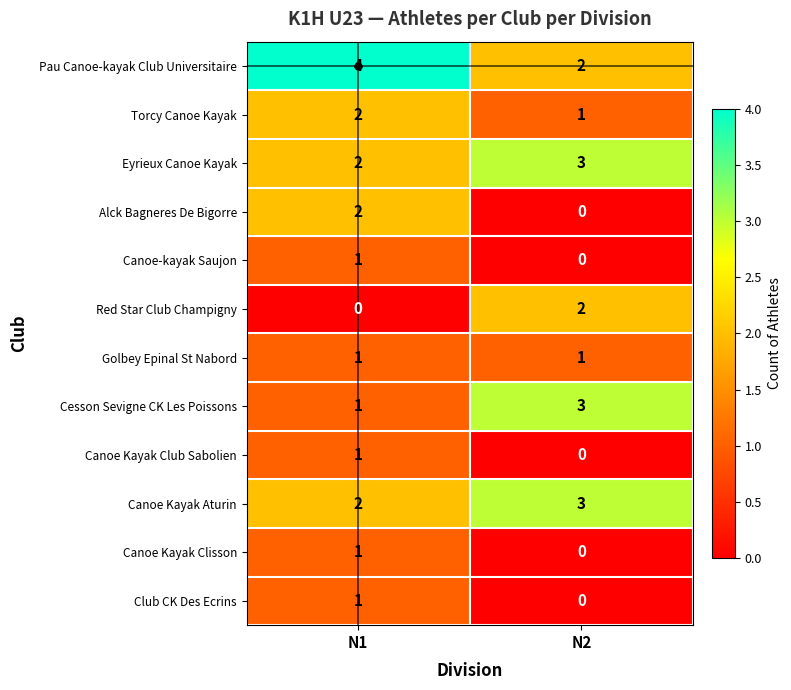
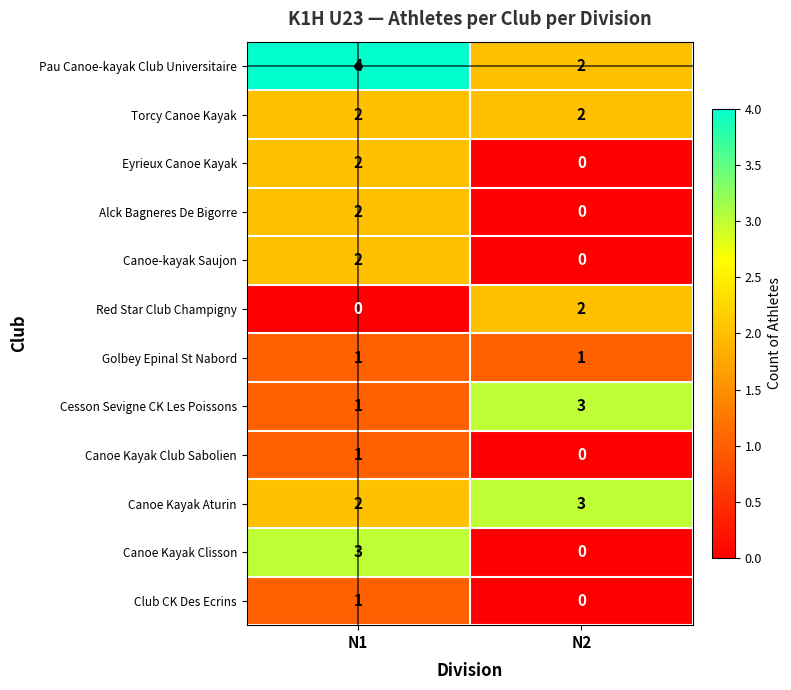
Torcy Canoe Kayak, N2: 1 -> 2
Eyrieux Canoe Kayak, N2: 3 -> 0
Canoe-kayak Saujon, N1: 1 -> 2
Canoe Kayak Clisson, N1: 1 -> 3
